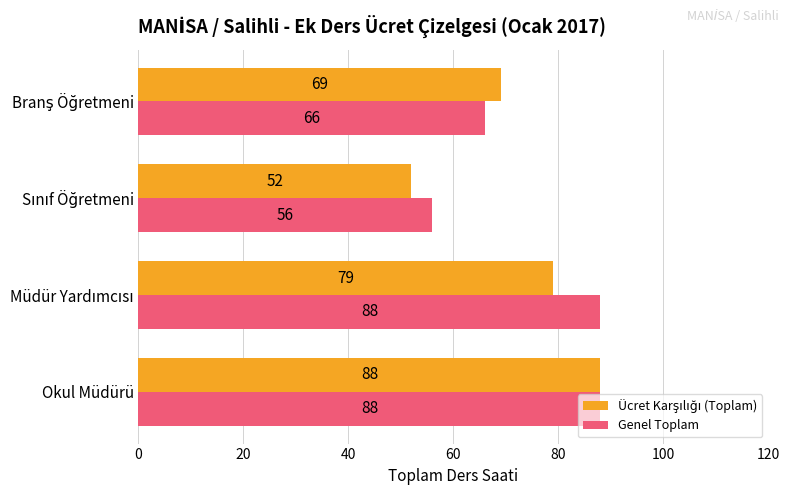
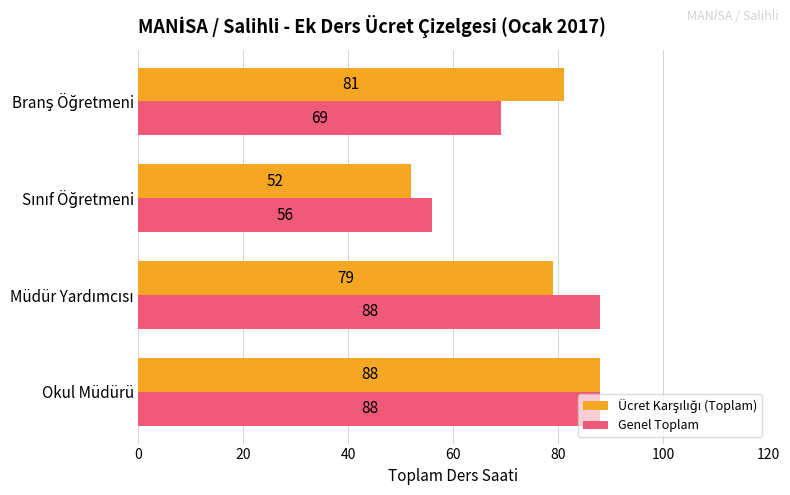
Ücret Karşılığı (Toplam), Branş Öğretmeni: 69 -> 81
Genel Toplam, Branş Öğretmeni: 66 -> 69
